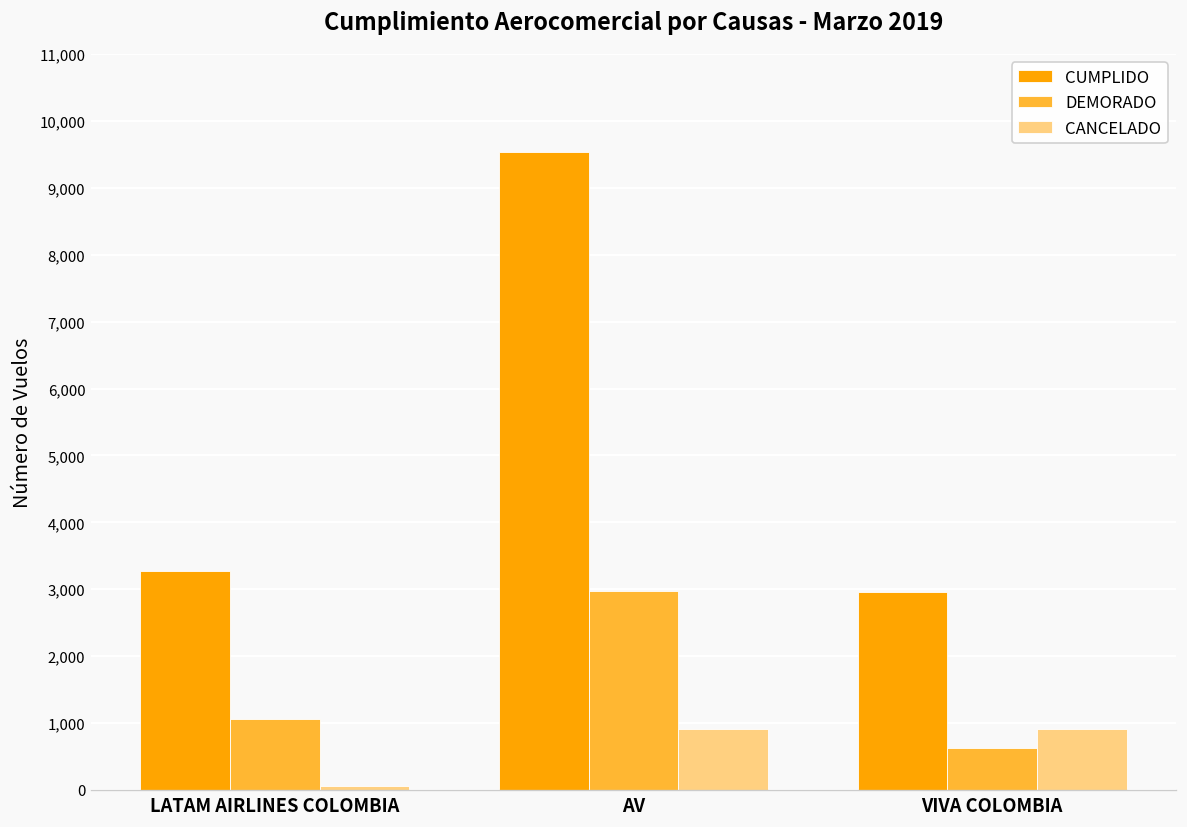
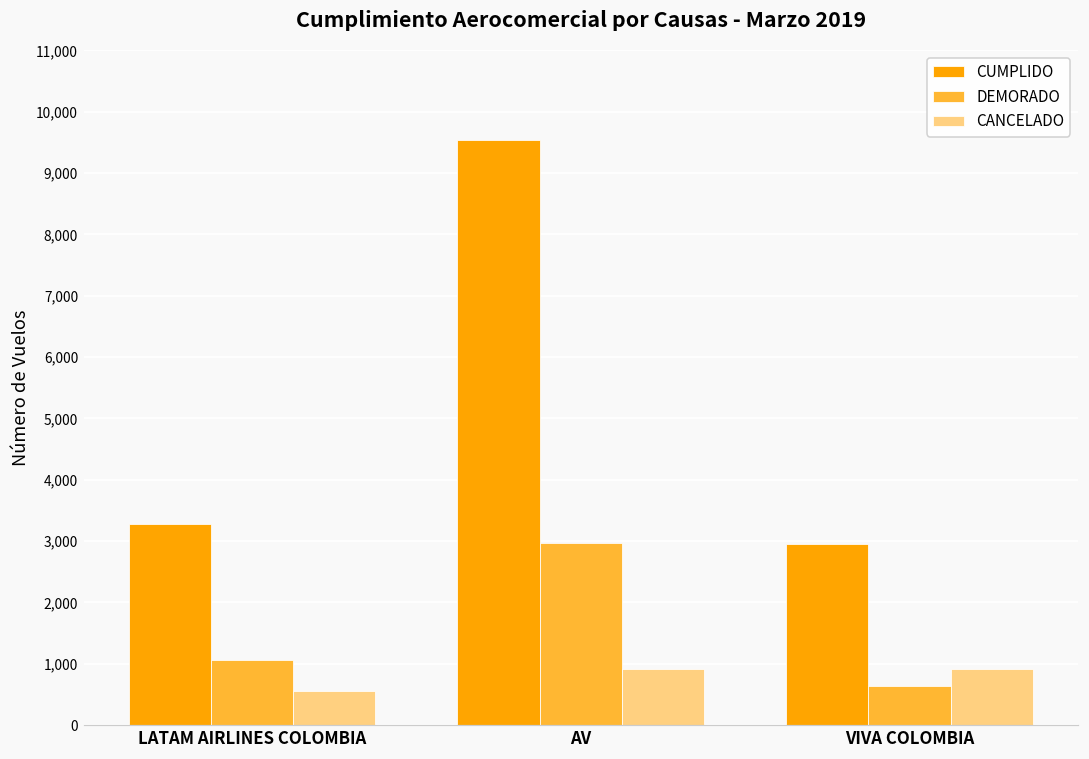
CANCELADO, LATAM AIRLINES COLOMBIA: 100 -> 600
